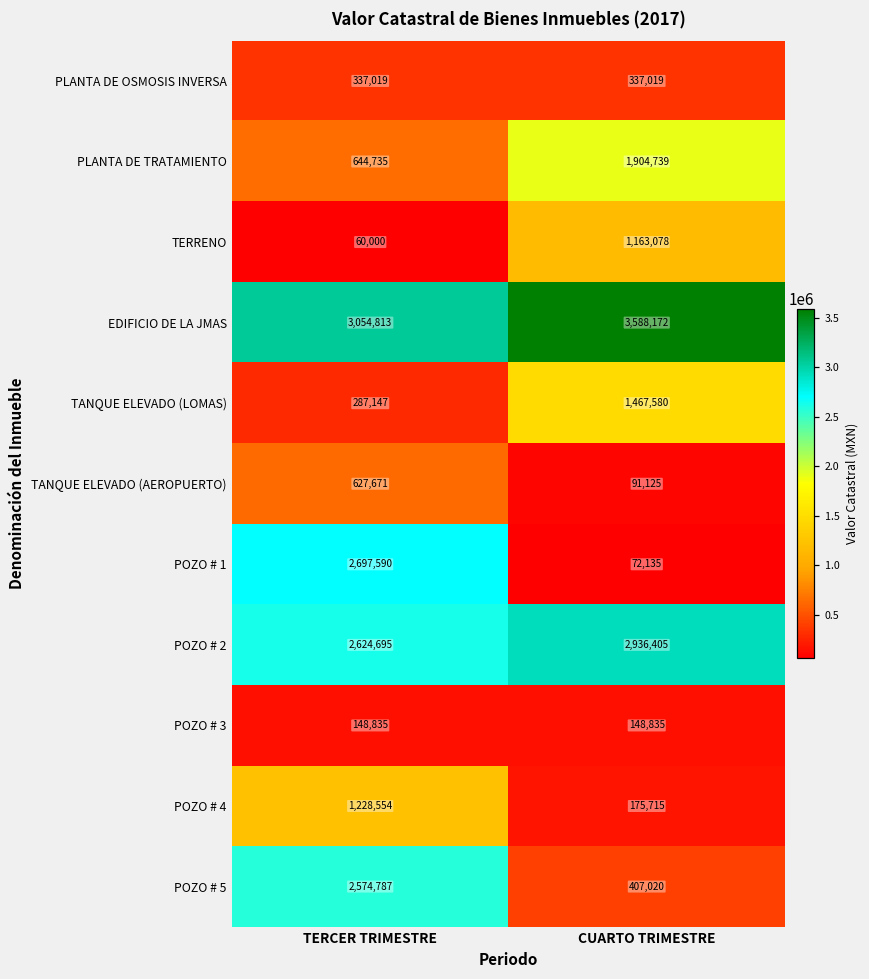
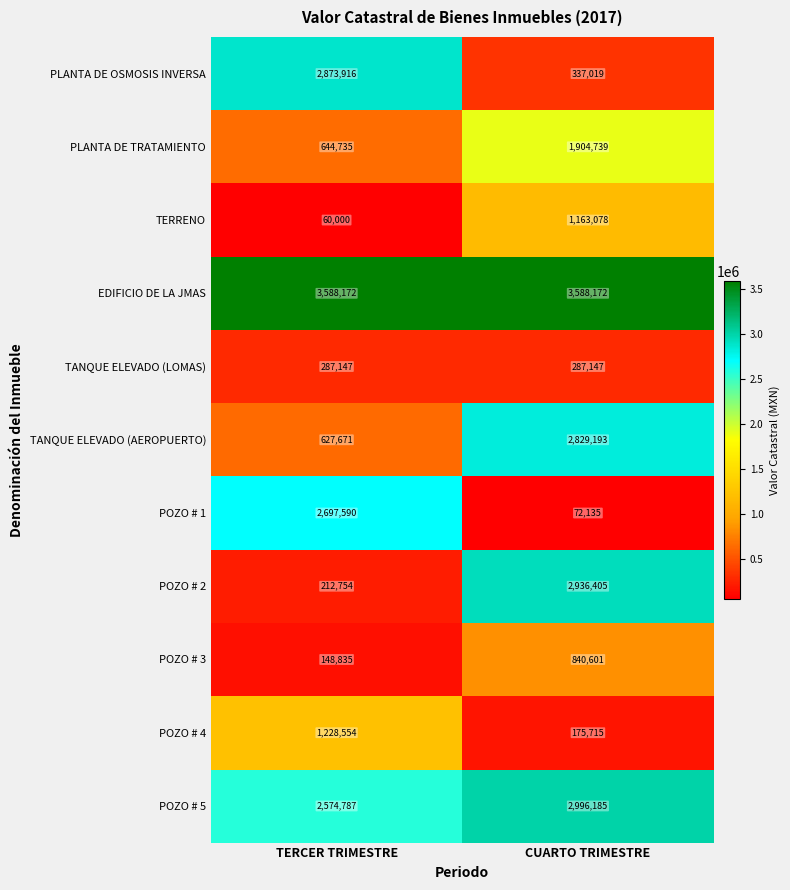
PLANTA DE OSMOSIS INVERSA, TERCER TRIMESTRE: 337,019 -> 2,873,916
EDIFICIO DE LA JMAS, TERCER TRIMESTRE: 3,054,813 -> 3,588,172
TANQUE ELEVADO (LOMAS), CUARTO TRIMESTRE: 1,467,580 -> 287,147
TANQUE ELEVADO (AEROPUERTO), CUARTO TRIMESTRE: 91,125 -> 2,829,193
POZO # 2, TERCER TRIMESTRE: 2,624,695 -> 212,754
POZO # 3, CUARTO TRIMESTRE: 148,835 -> 840,601
POZO # 5, CUARTO TRIMESTRE: 407,020 -> 2,996,185
